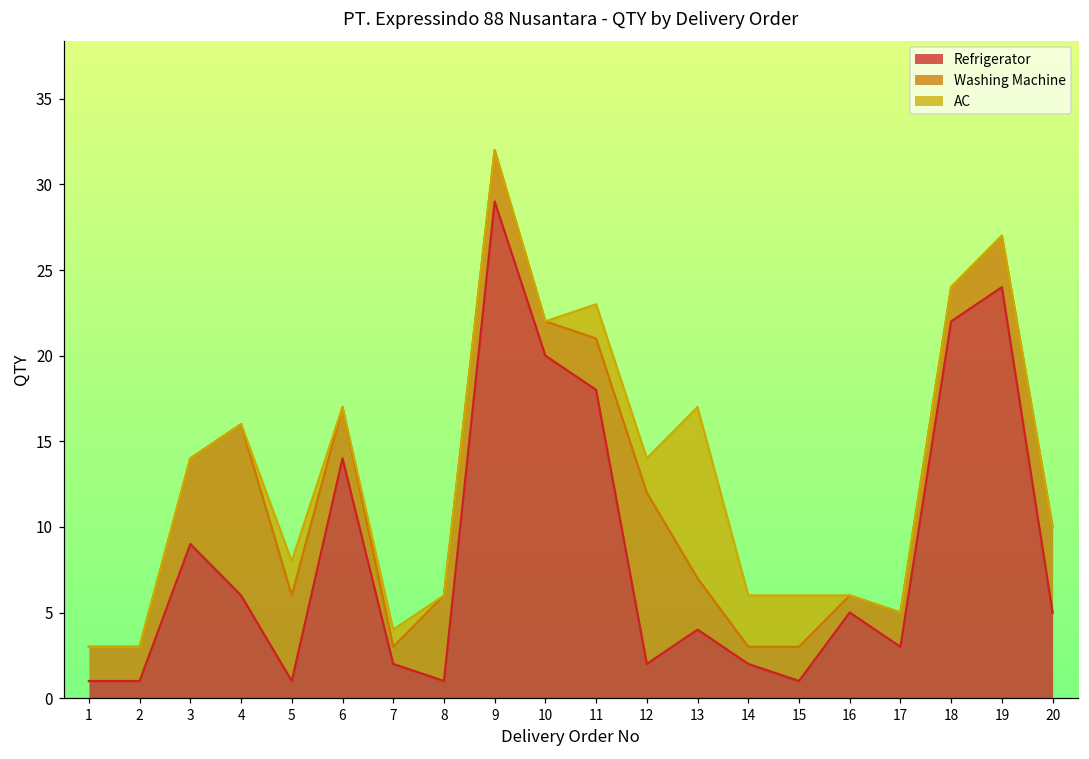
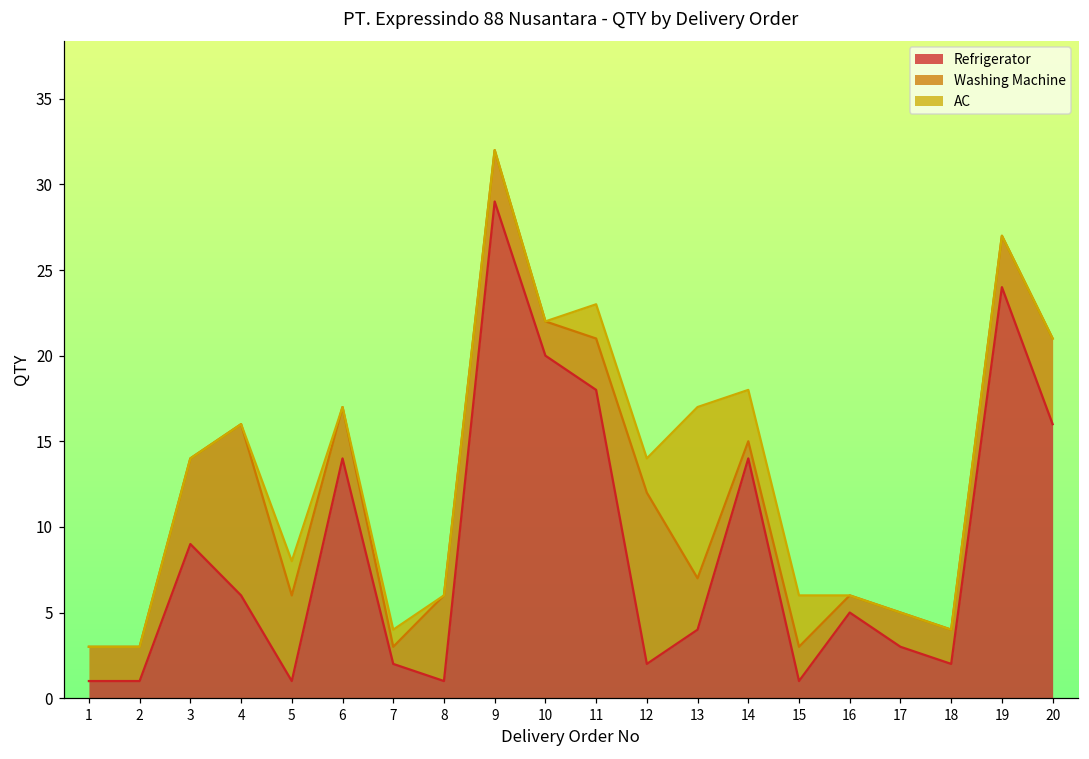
Refrigerator, 14: 2 -> 14
Refrigerator, 18: 22 -> 2
Refrigerator, 20: 5 -> 16
